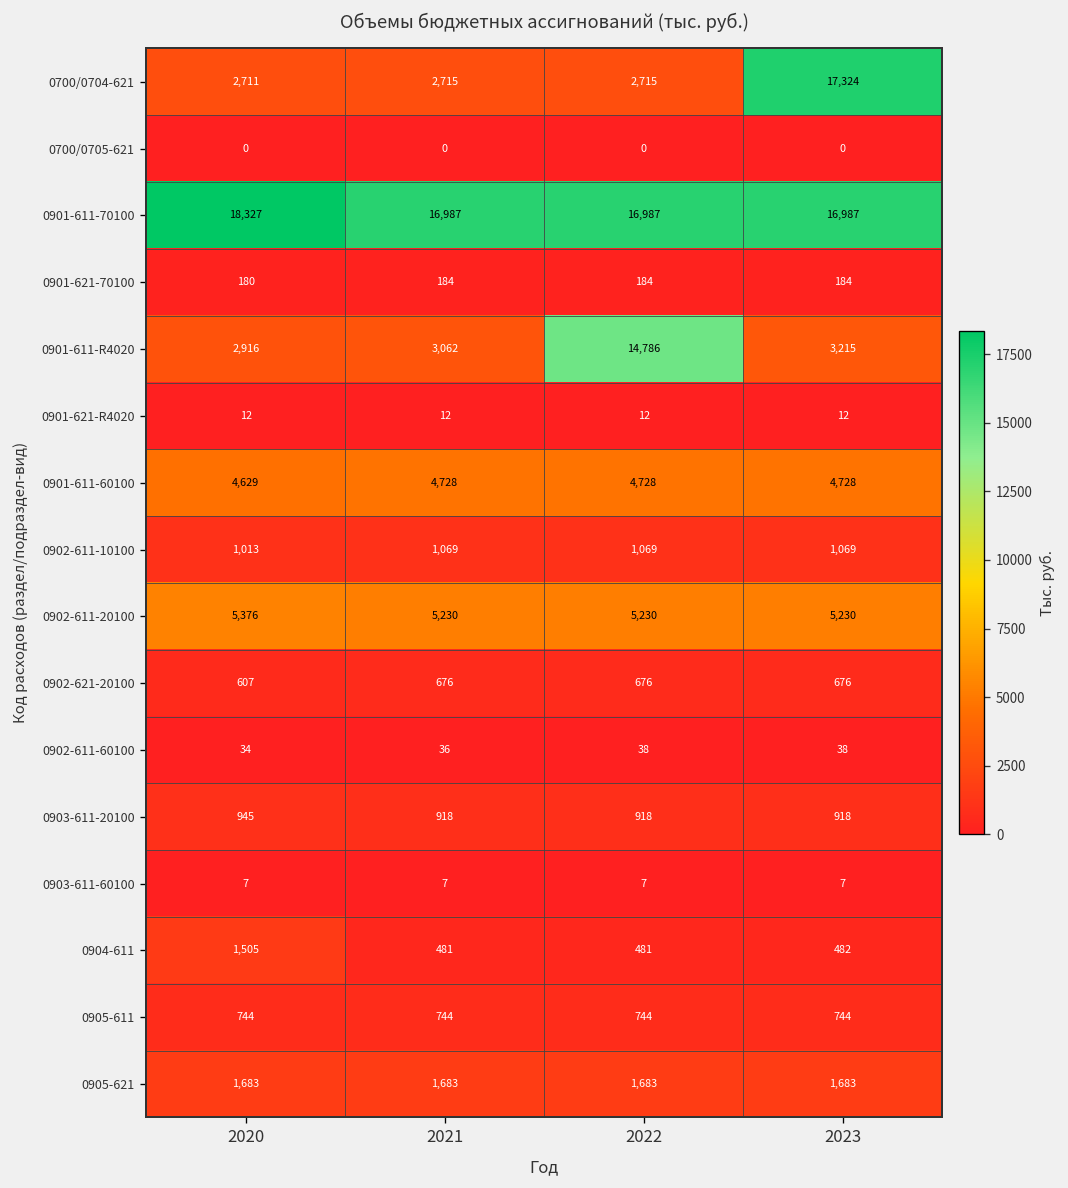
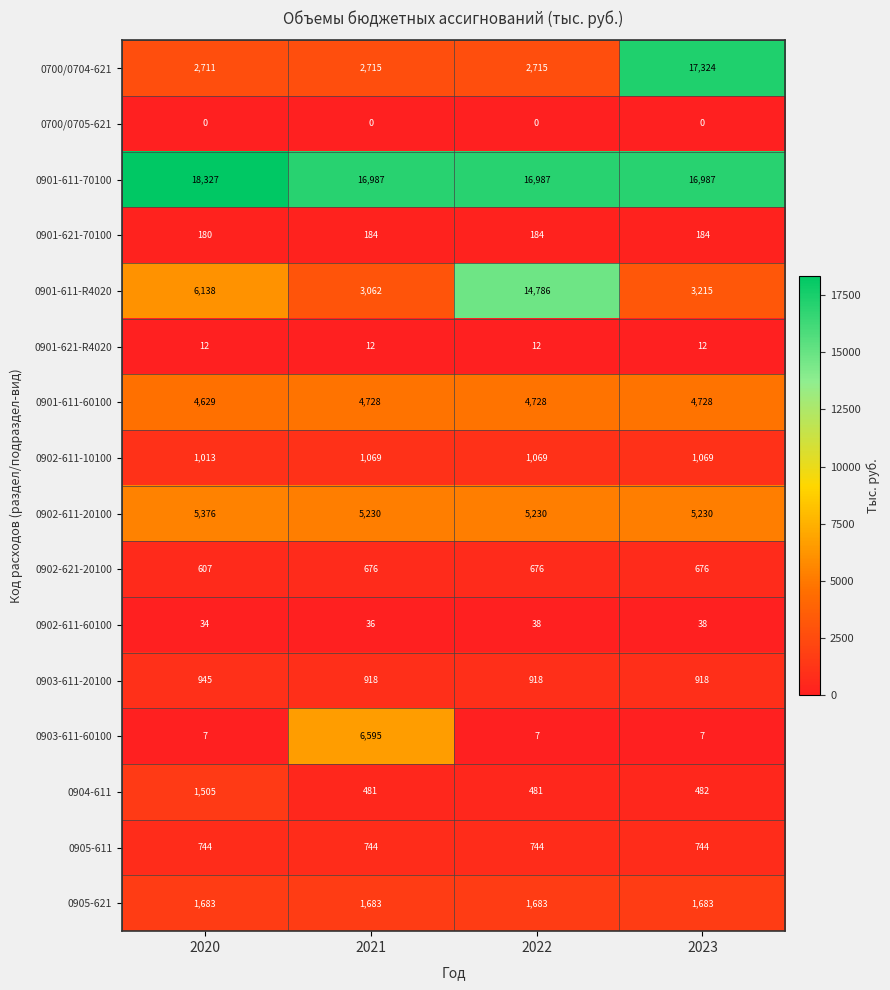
0901-611-R4020, 2020: 2,916 -> 6,138
0903-611-60100, 2021: 7 -> 6,595
